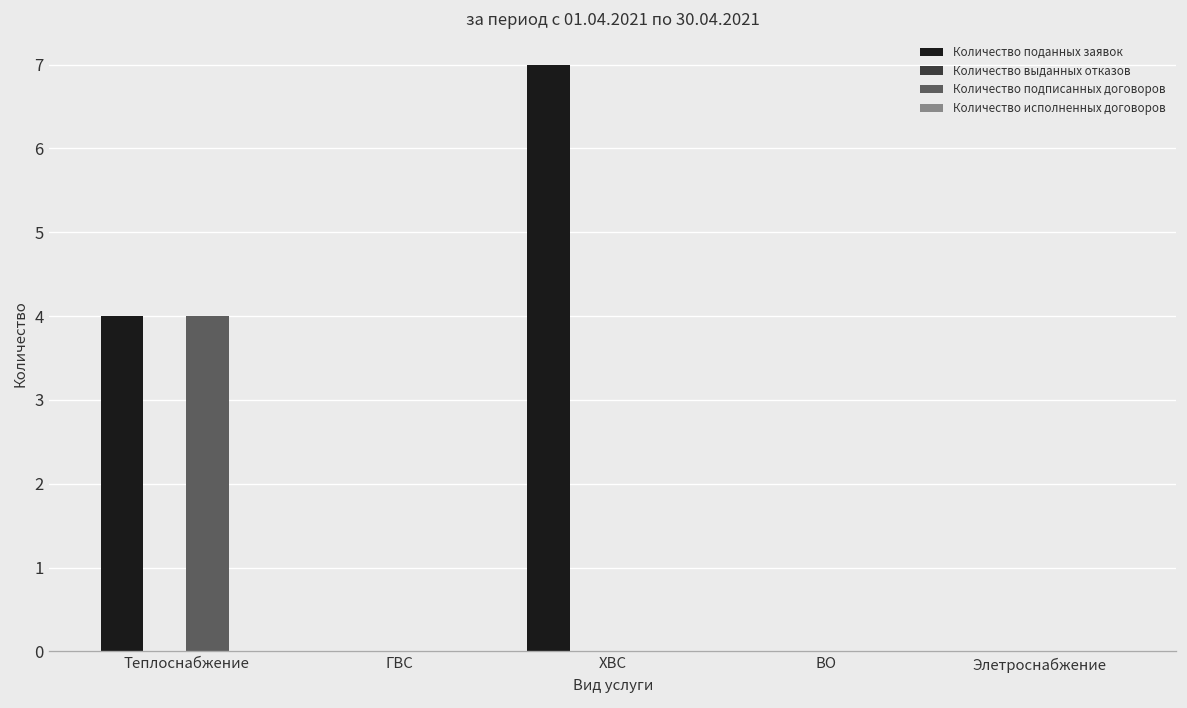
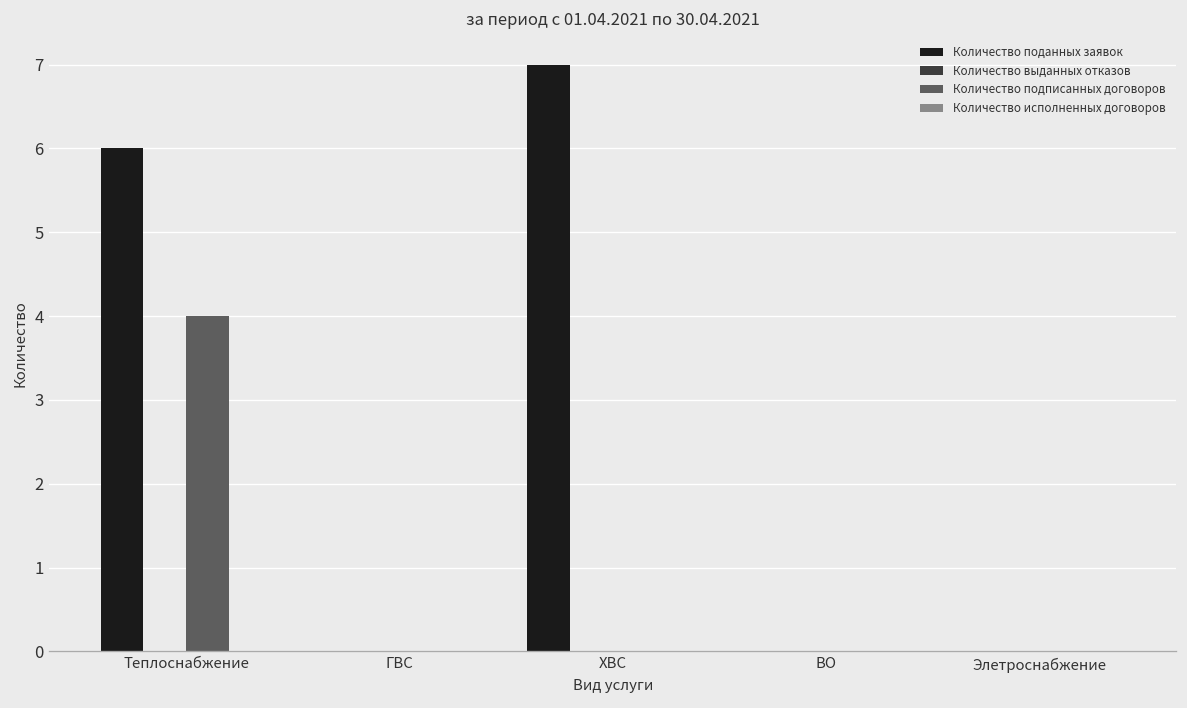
Количество поданных заявок, Теплоснабжение: 4 -> 6
